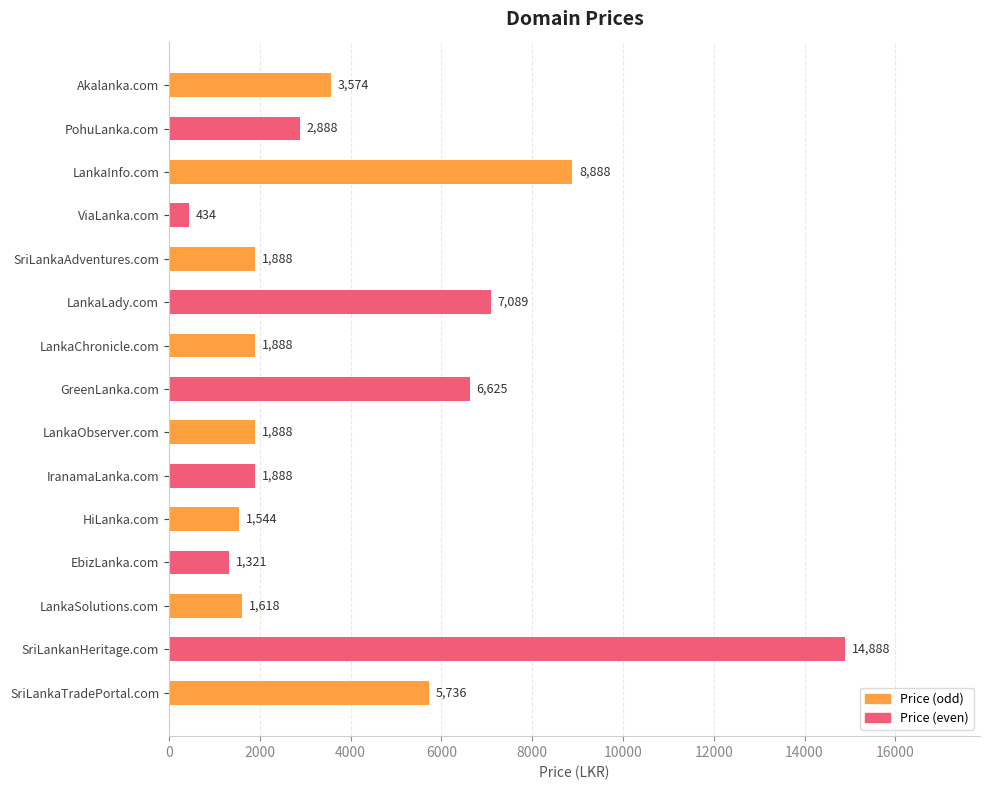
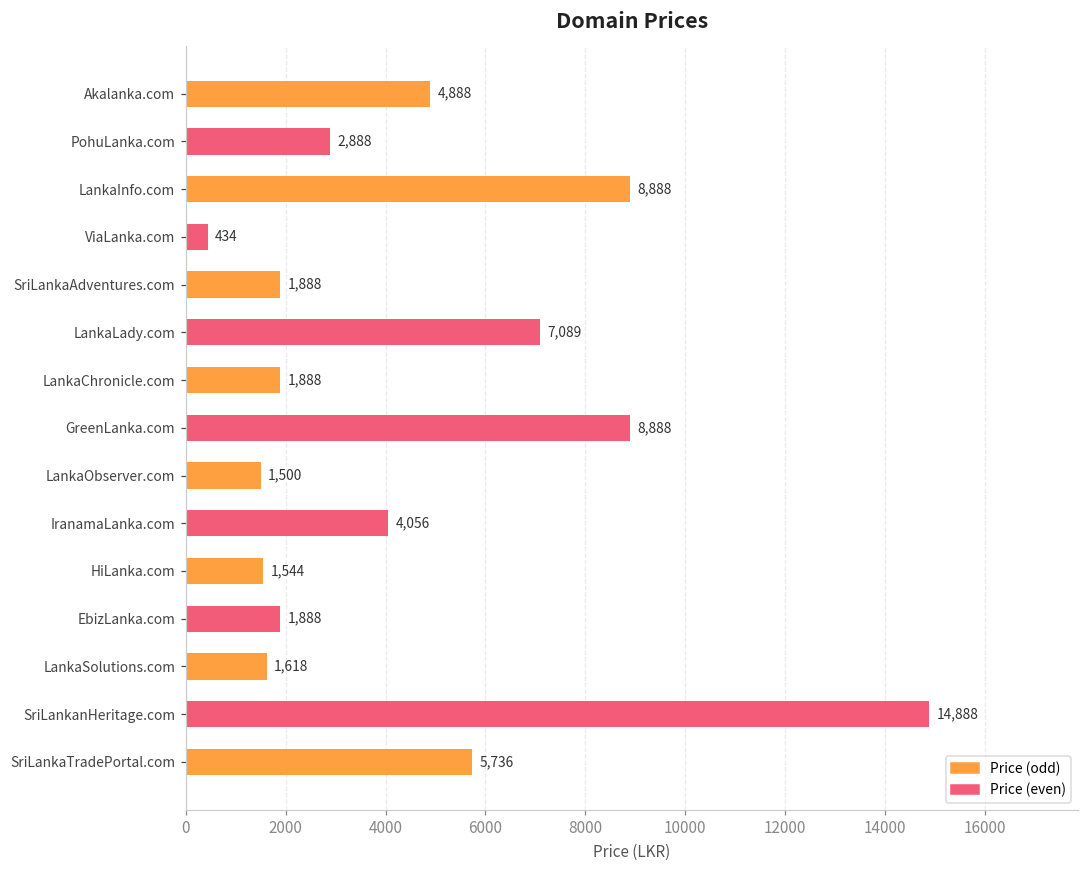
Akalanka.com: 3,574 -> 4,888
GreenLanka.com: 6,625 -> 8,888
LankaObserver.com: 1,888 -> 1,500
IranamaLanka.com: 1,888 -> 4,056
EbizLanka.com: 1,321 -> 1,888
